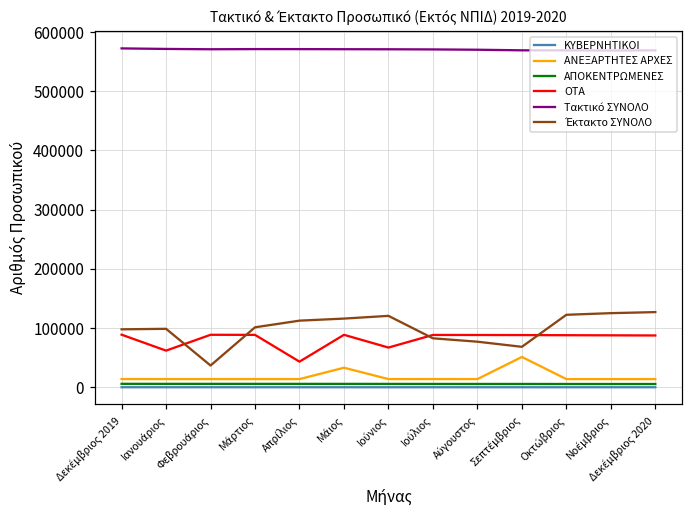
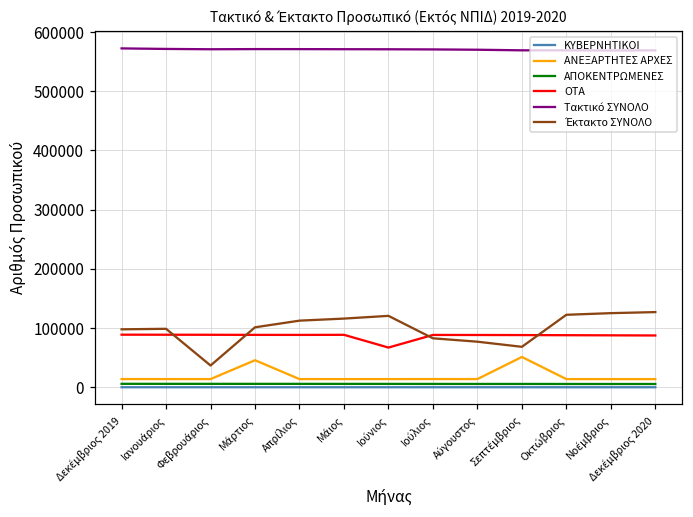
ΟΤΑ, Ιανουάριος: 60000 -> 90000
ΑΝΕΞΑΡΤΗΤΕΣ ΑΡΧΕΣ, Μάρτιος: 10000 -> 50000
ΟΤΑ, Απρίλιος: 40000 -> 90000
ΑΝΕΞΑΡΤΗΤΕΣ ΑΡΧΕΣ, Μάιος: 30000 -> 10000
